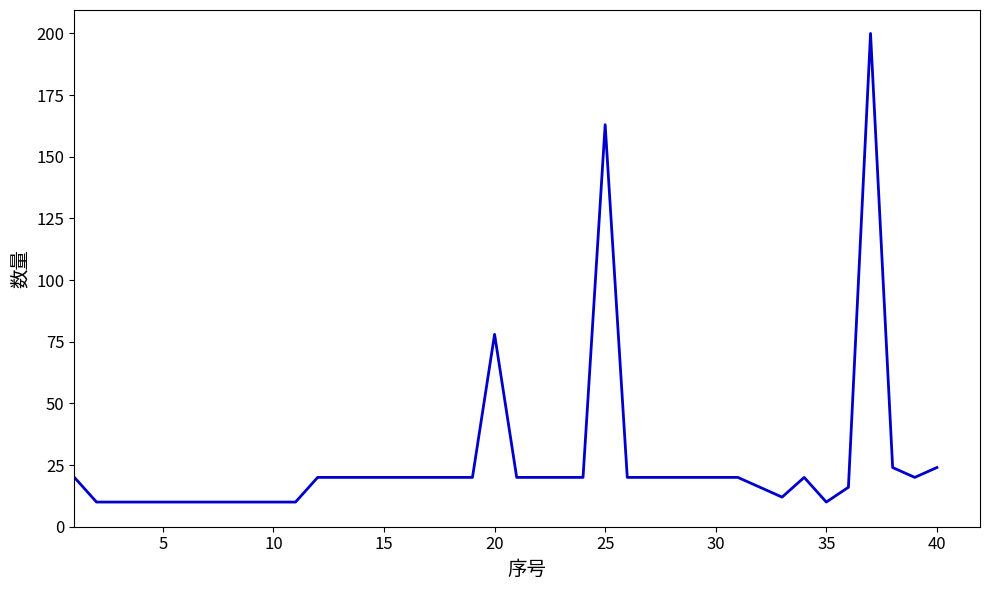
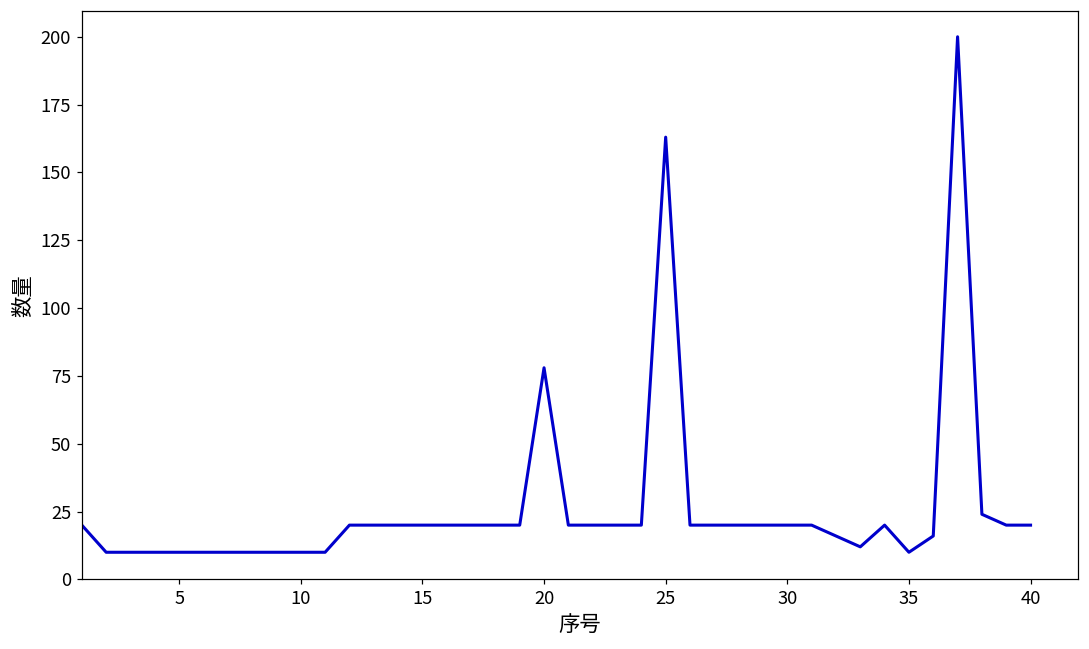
40: 24 -> 20
